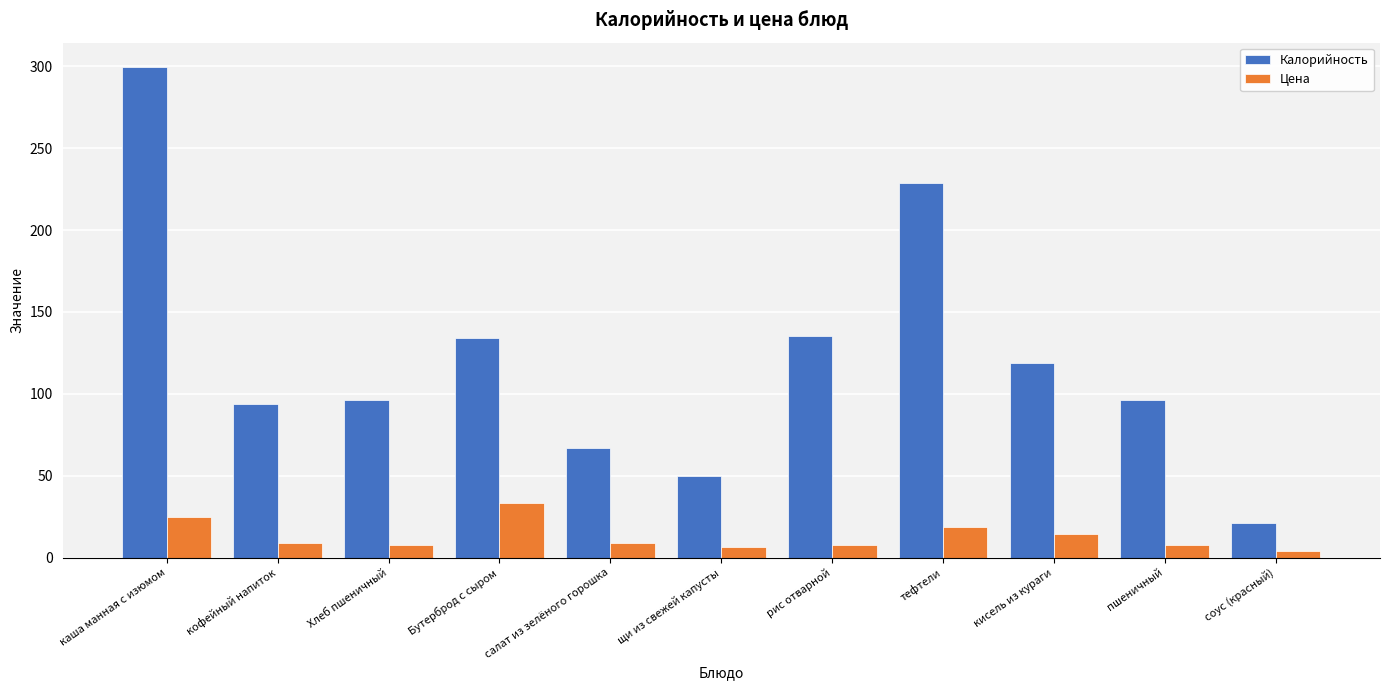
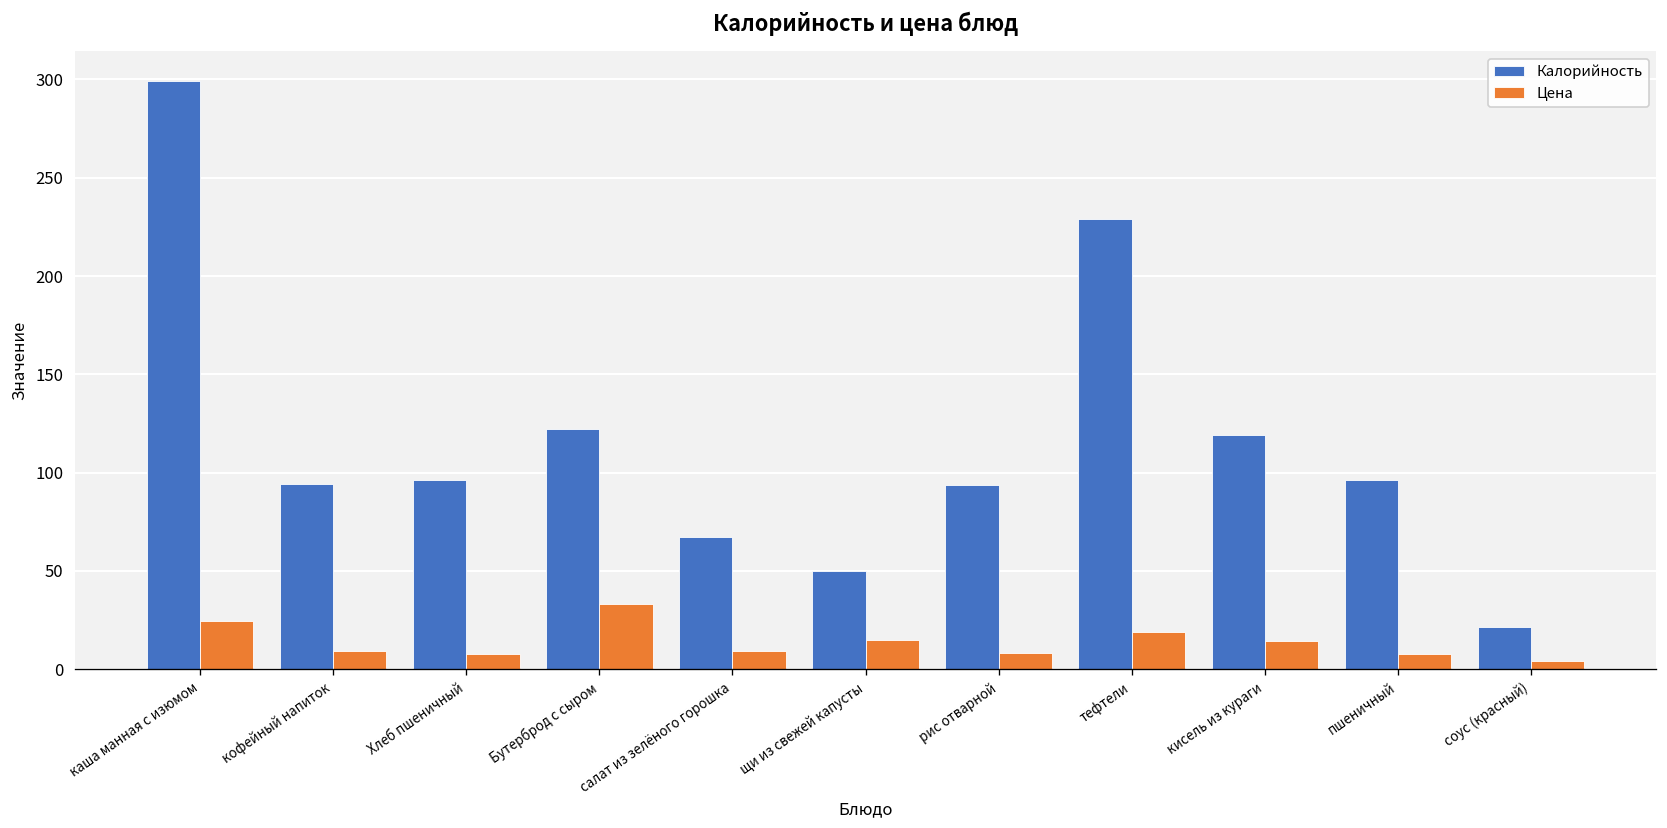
Калорийность, Бутерброд с сыром: 134 -> 122
Цена, щи из свежей капусты: 6 -> 15
Калорийность, рис отварной: 135 -> 94
